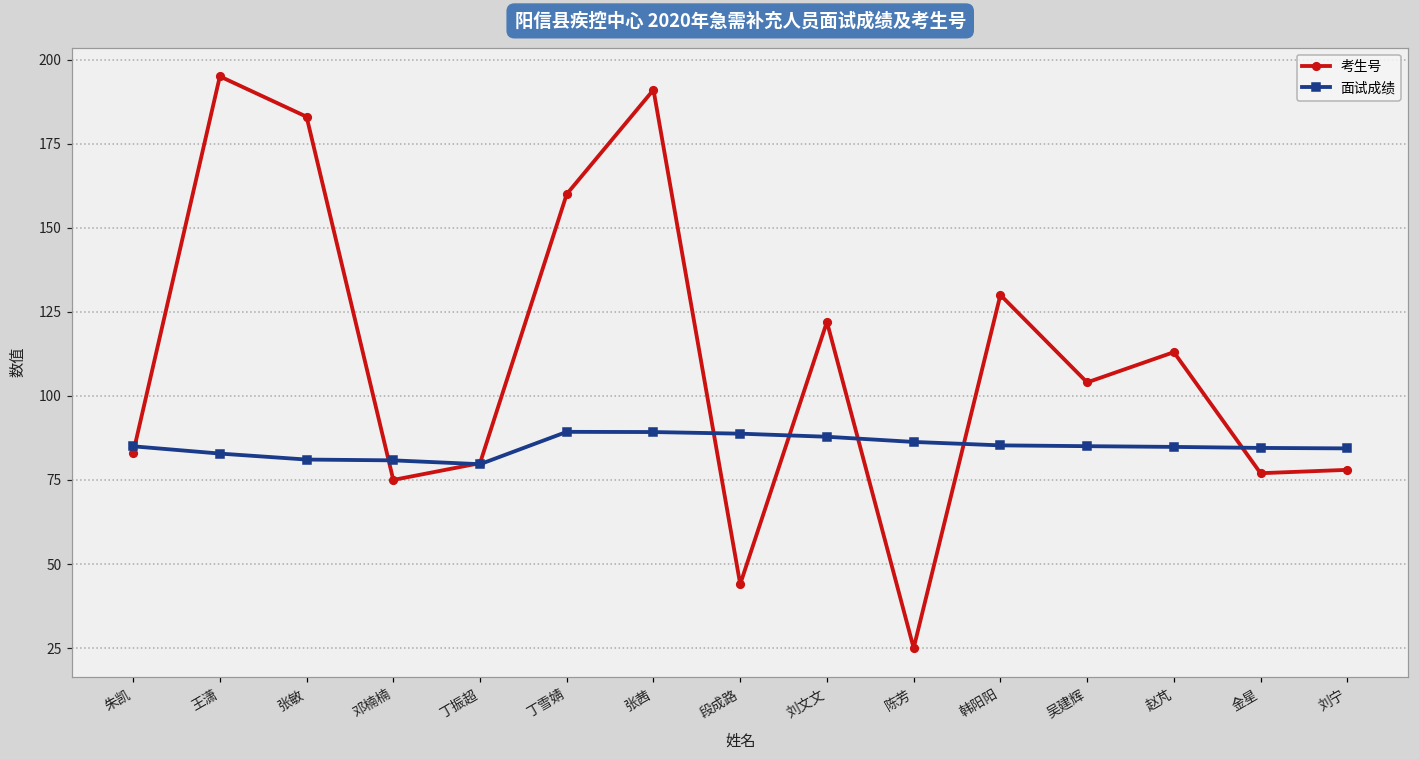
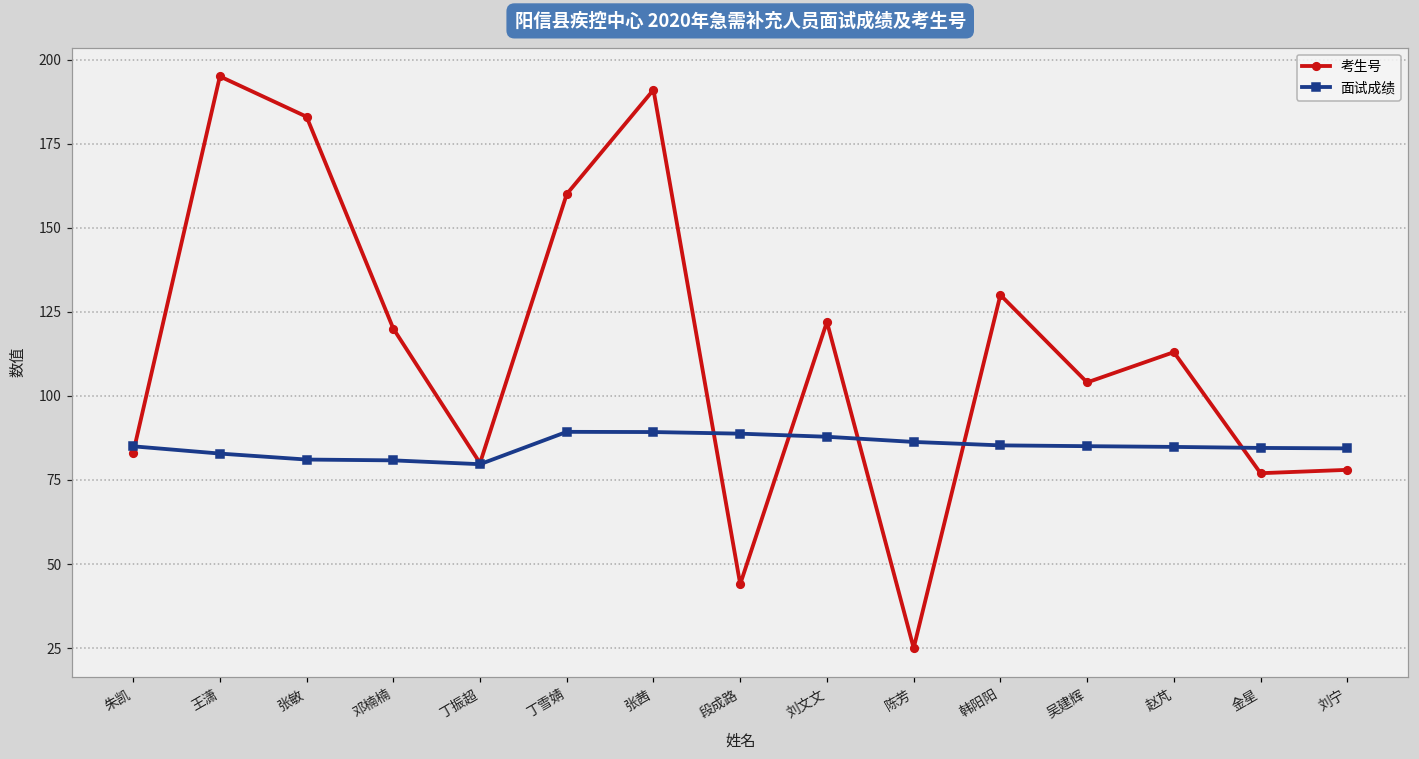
考生号, 邓楠楠: 75 -> 120
